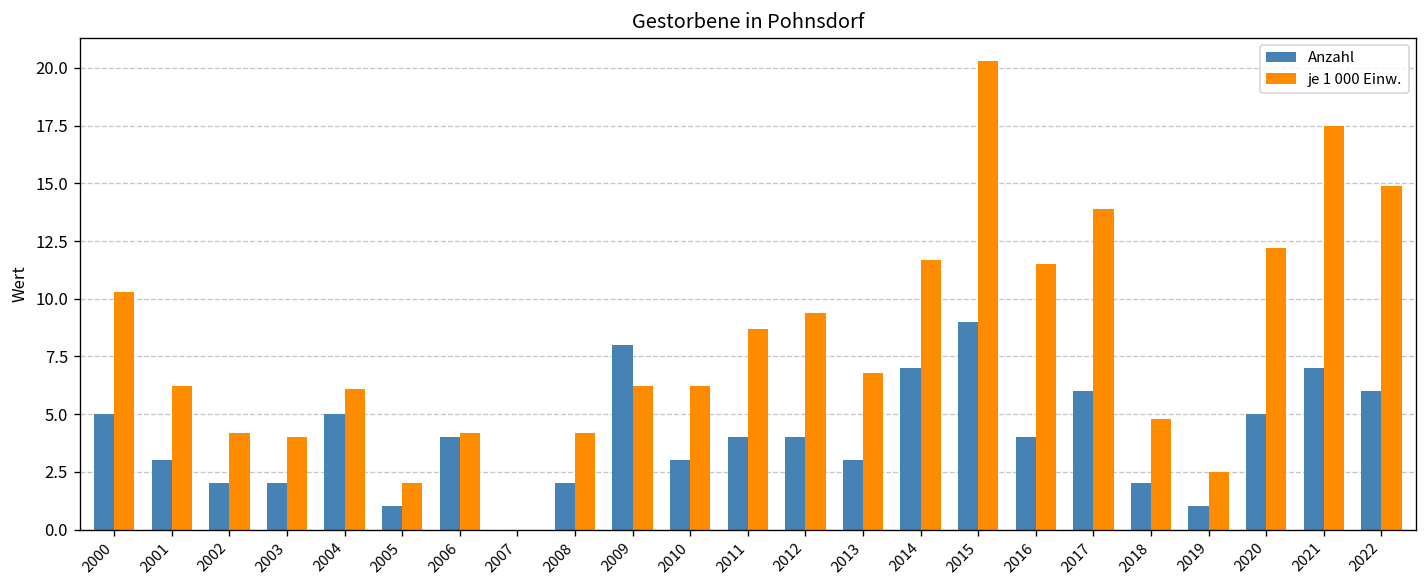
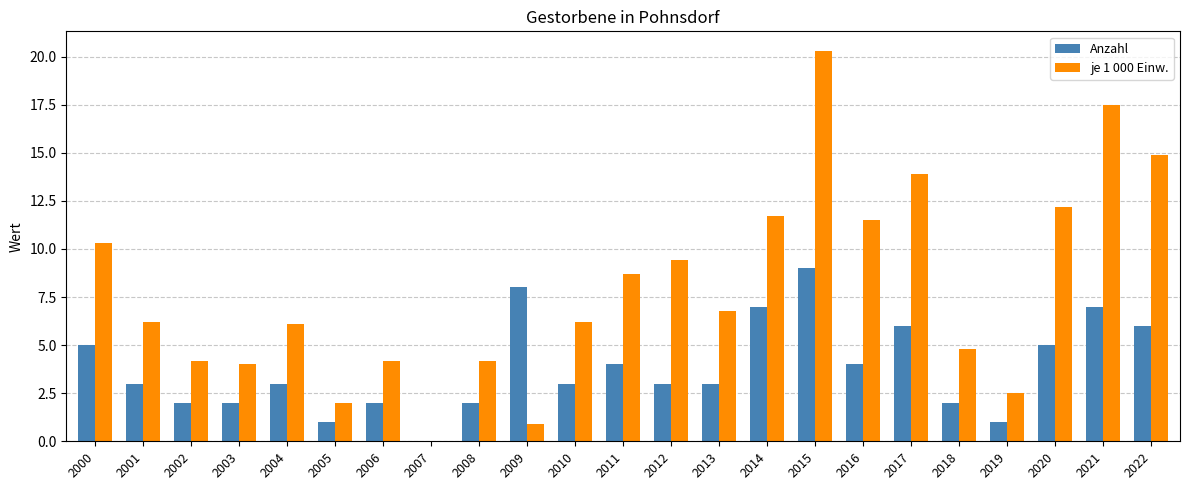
Anzahl, 2004: 5 -> 3
Anzahl, 2006: 4 -> 2
je 1 000 Einw., 2009: 6.2 -> 0.9
Anzahl, 2012: 4 -> 3
